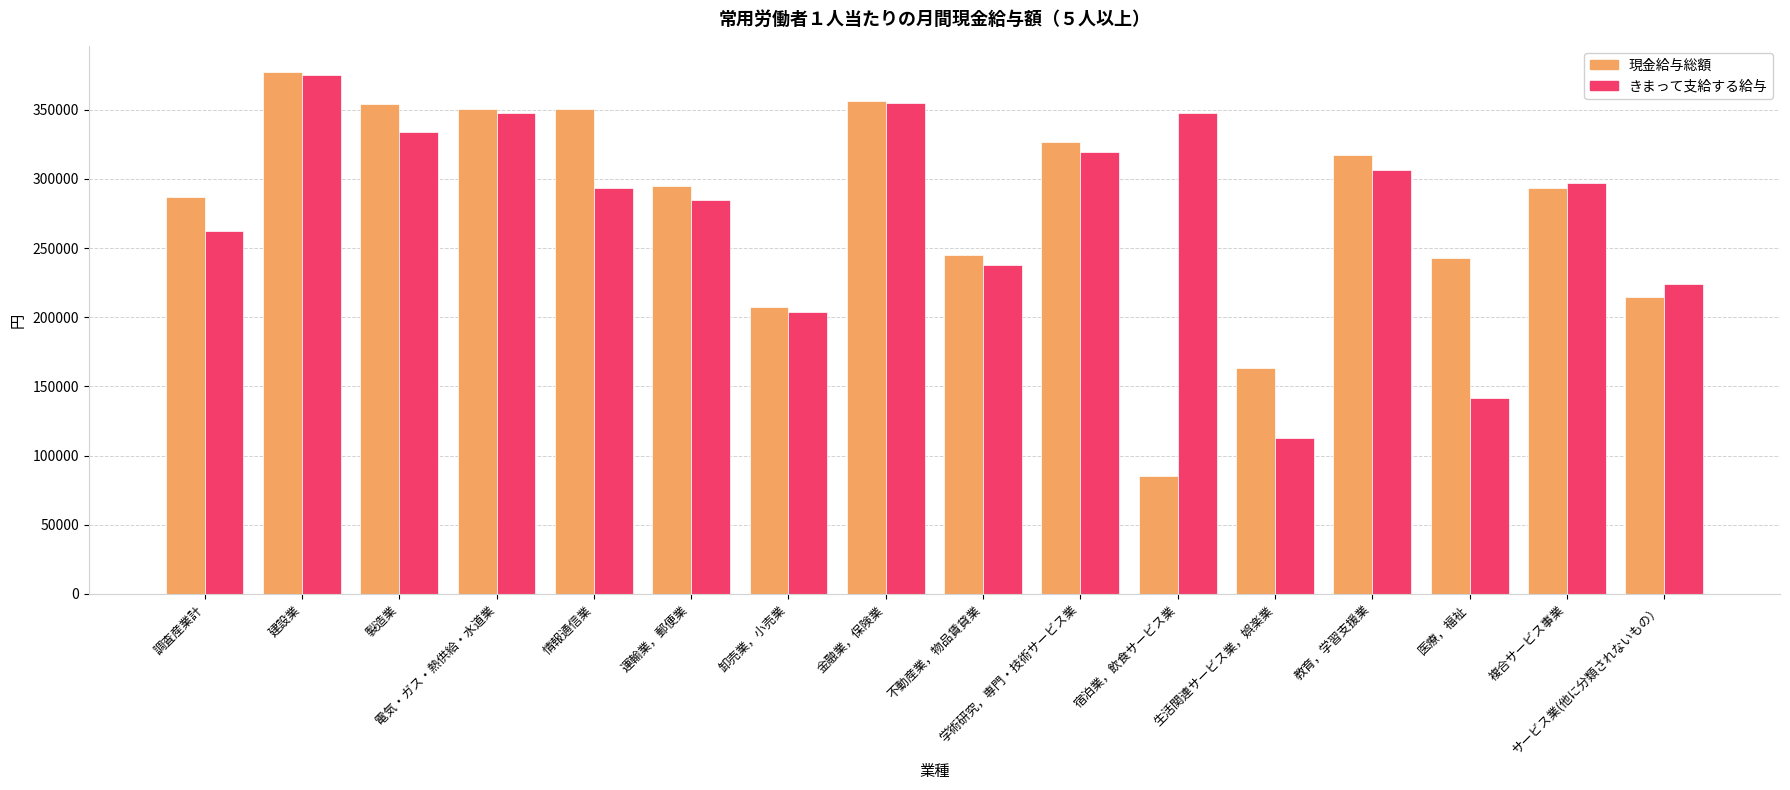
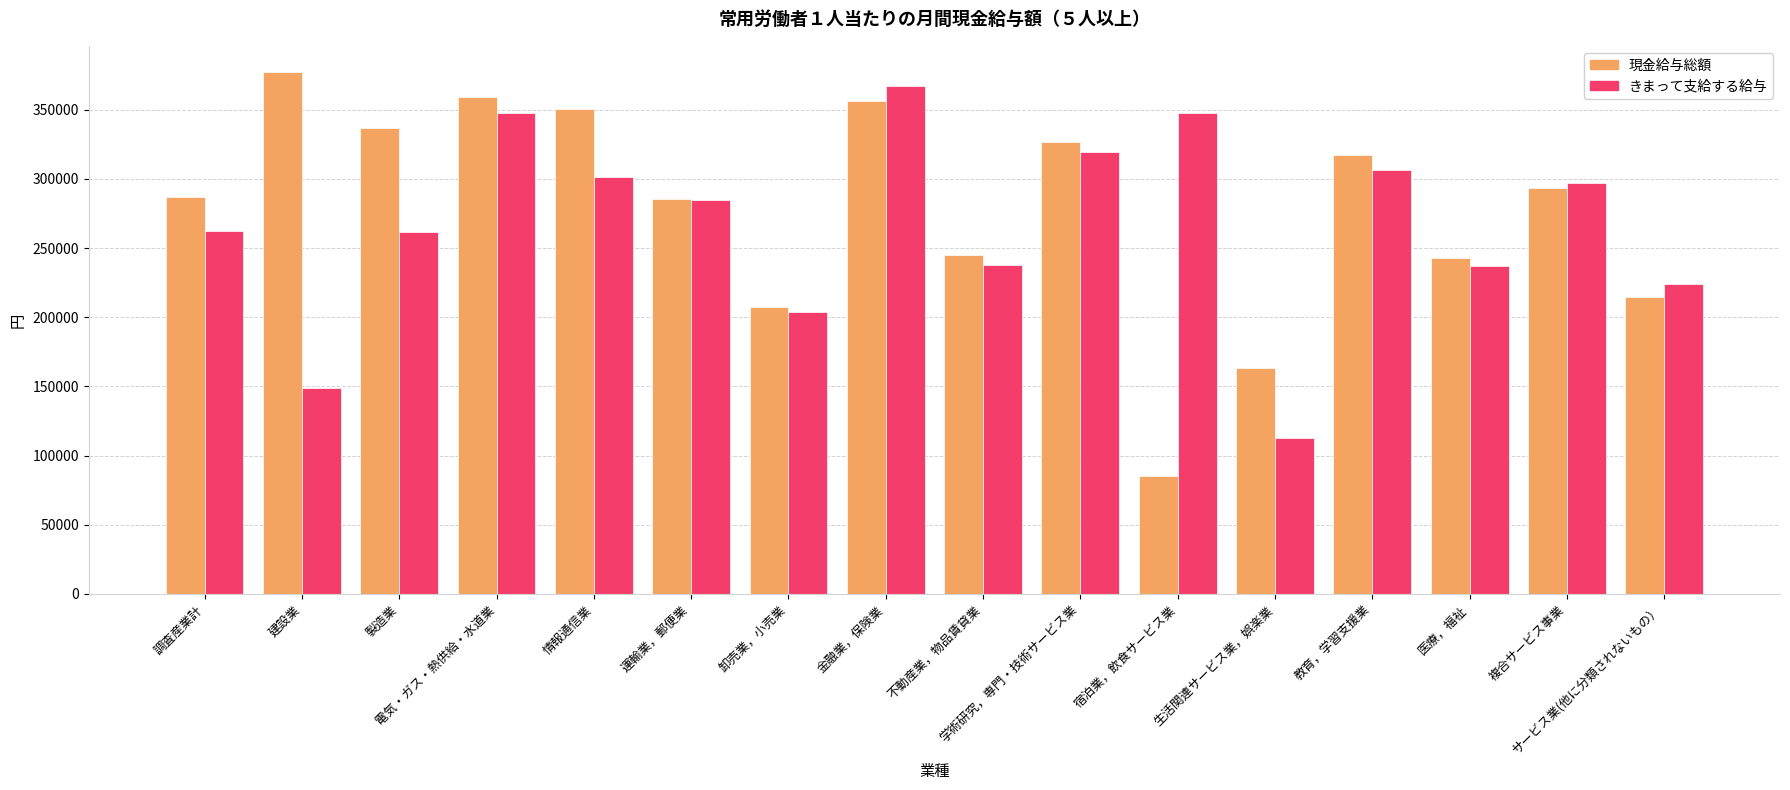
きまって支給する給与, 建設業: 375000 -> 149000
現金給与総額, 製造業: 354000 -> 337000
きまって支給する給与, 製造業: 334000 -> 262000
現金給与総額, 電気・ガス・熱供給・水道業: 351000 -> 359000
きまって支給する給与, 情報通信業: 294000 -> 301000
現金給与総額, 運輸業，郵便業: 295000 -> 285000
きまって支給する給与, 金融業，保険業: 355000 -> 367000
きまって支給する給与, 医療，福祉: 142000 -> 237000
